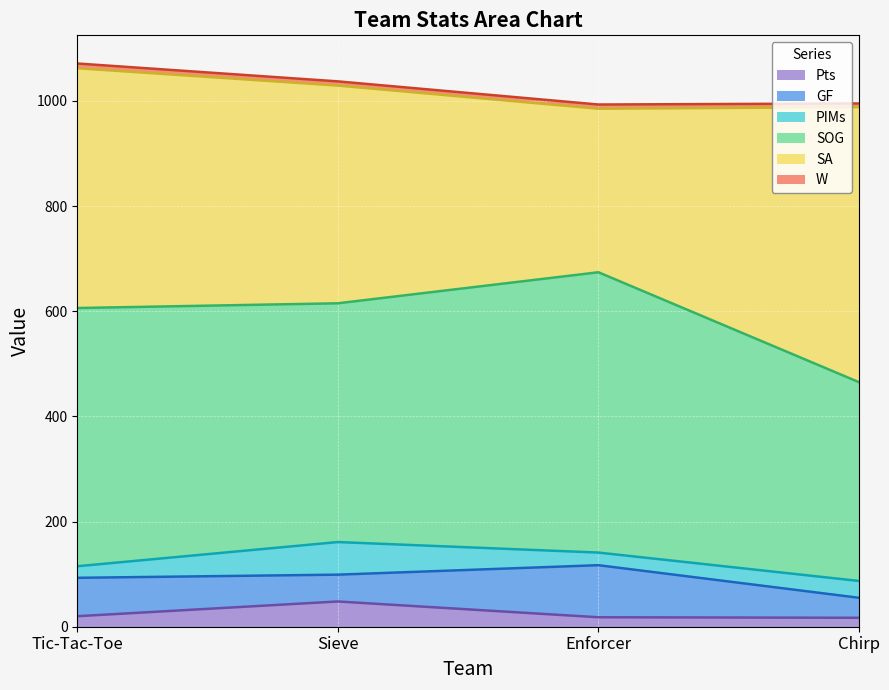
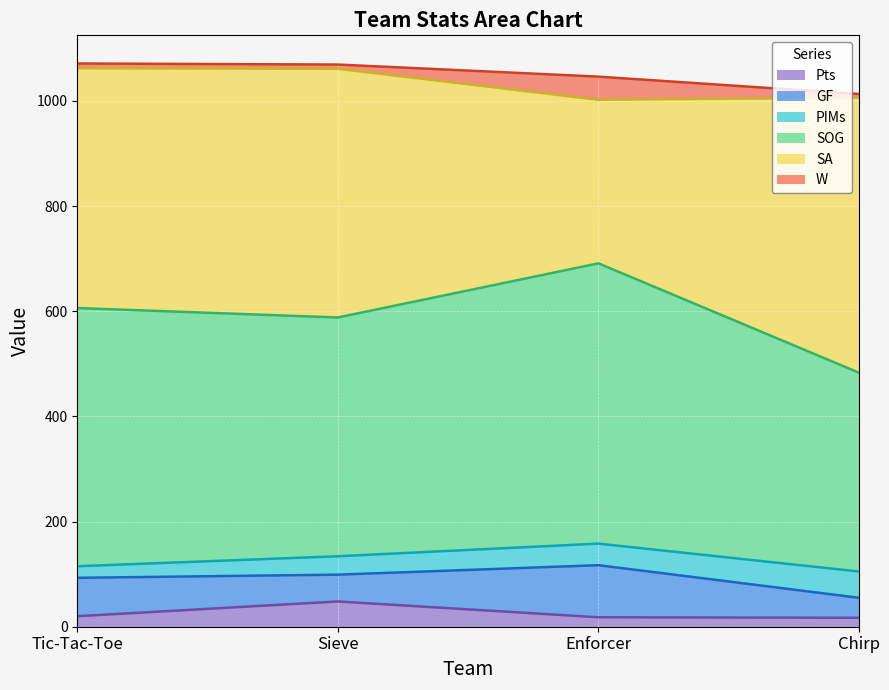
PIMs, Sieve: 60 -> 40
SA, Sieve: 410 -> 470
PIMs, Enforcer: 20 -> 40
W, Enforcer: 10 -> 40
PIMs, Chirp: 30 -> 50
